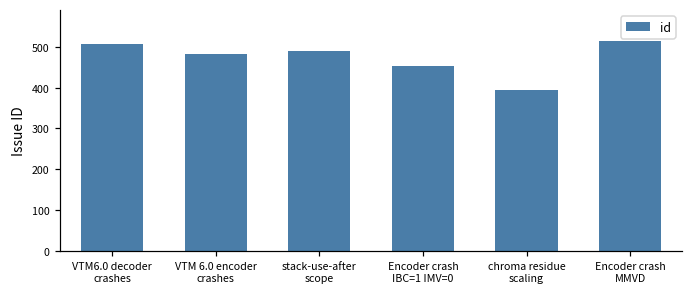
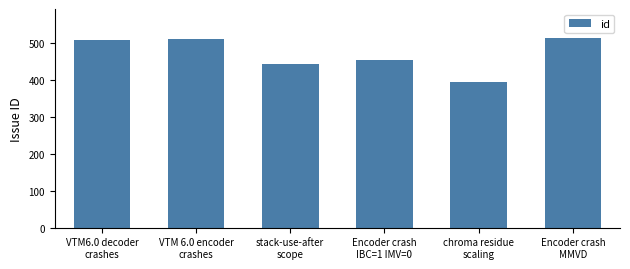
VTM 6.0 encoder crashes: 480 -> 510
stack-use-after scope: 490 -> 440
